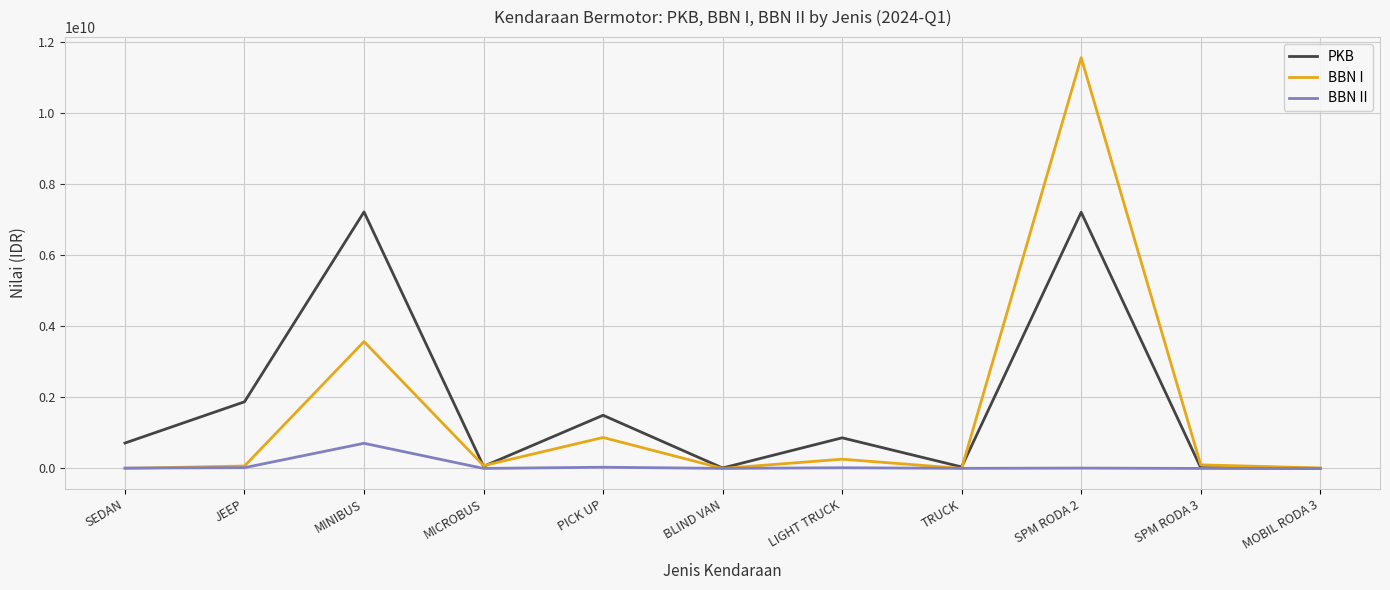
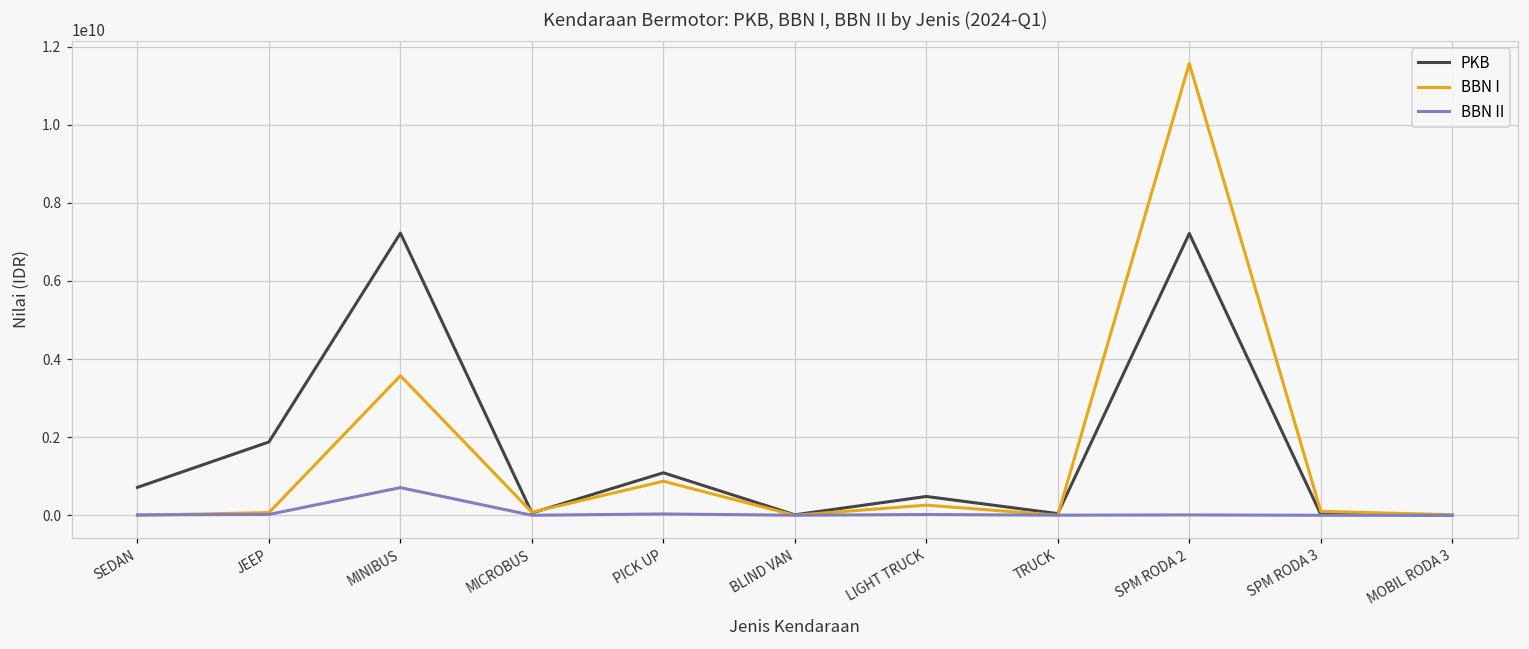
PKB, PICK UP: 1500000000 -> 1100000000
PKB, LIGHT TRUCK: 900000000 -> 500000000
